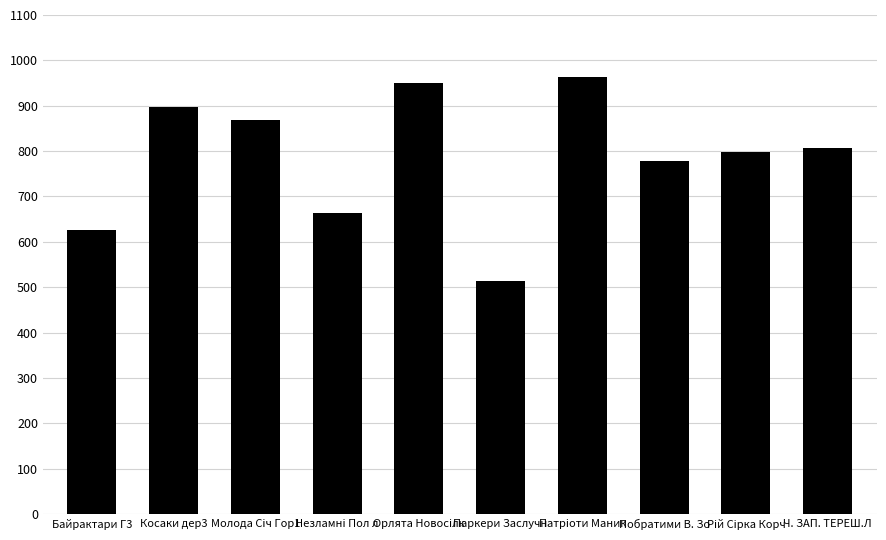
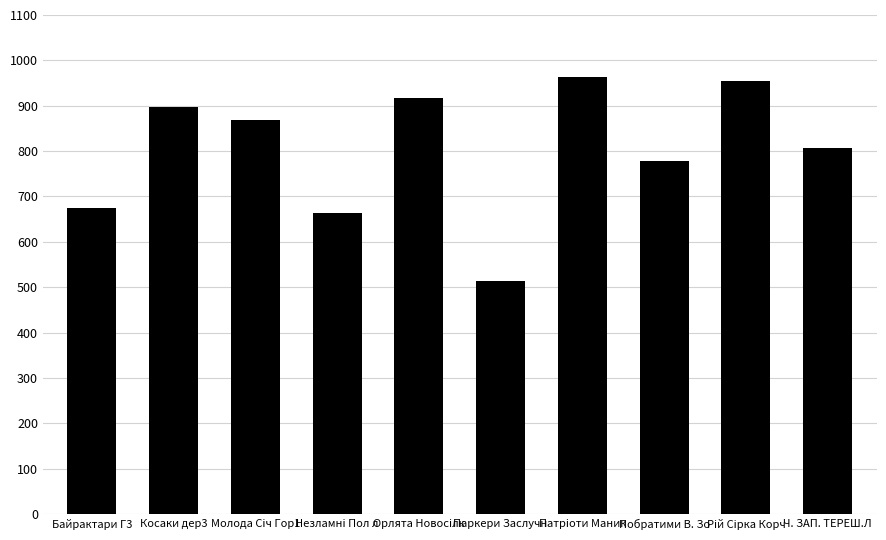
Байрактари Г3: 630 -> 680
Орлята Новосілк: 950 -> 920
Рій Сірка Корч: 800 -> 960
